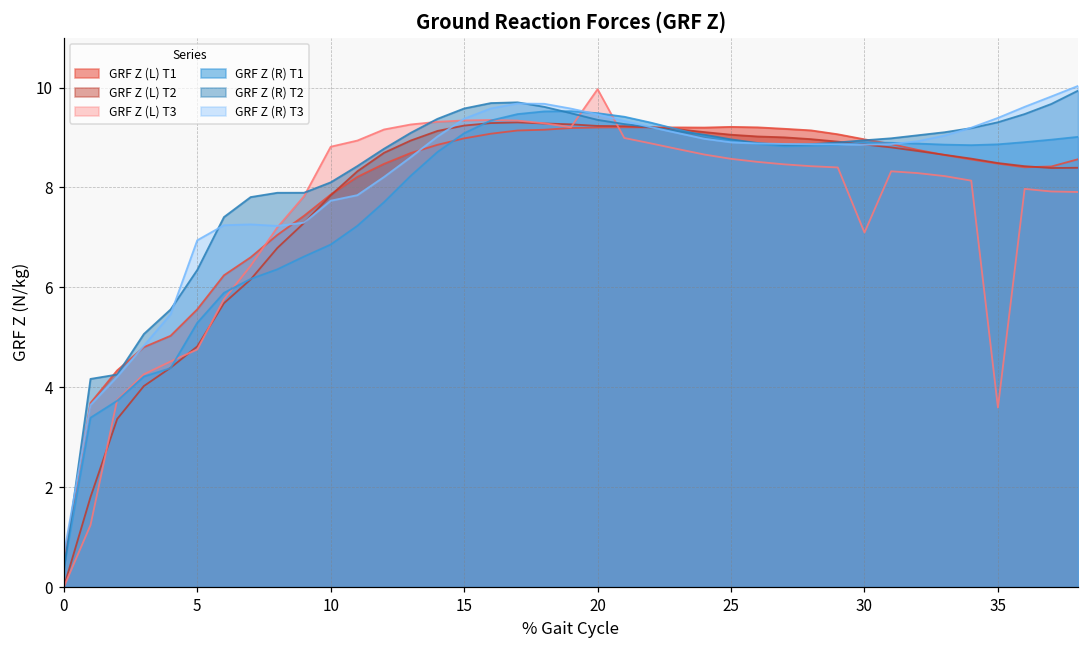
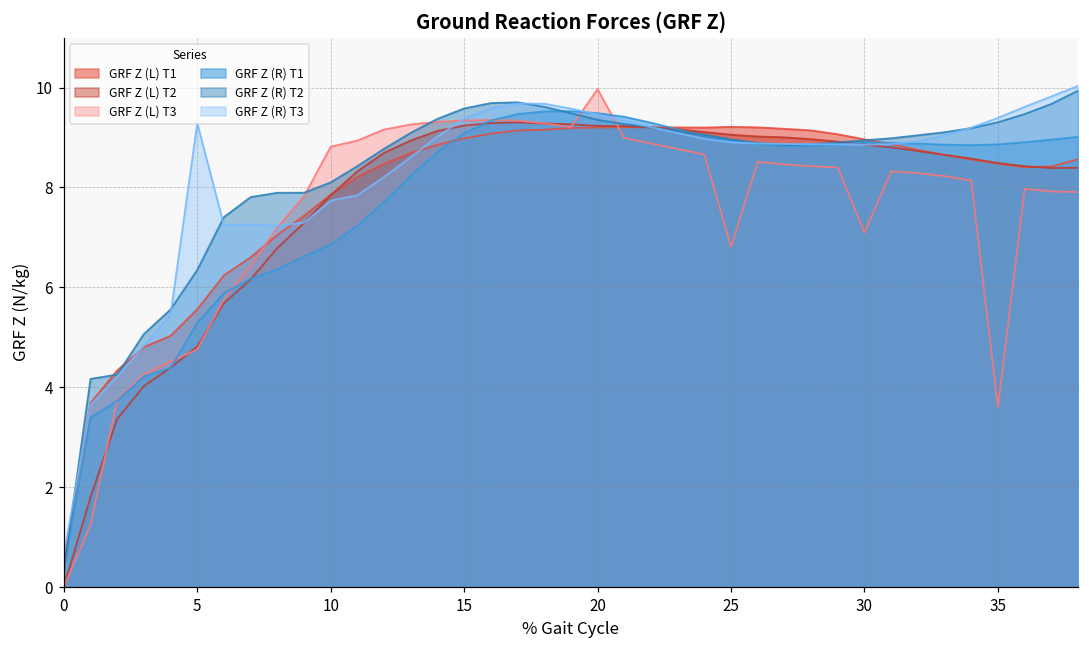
GRF Z (R) T3, 5: 6.9 -> 9.3
GRF Z (L) T3, 25: 8.6 -> 6.8
